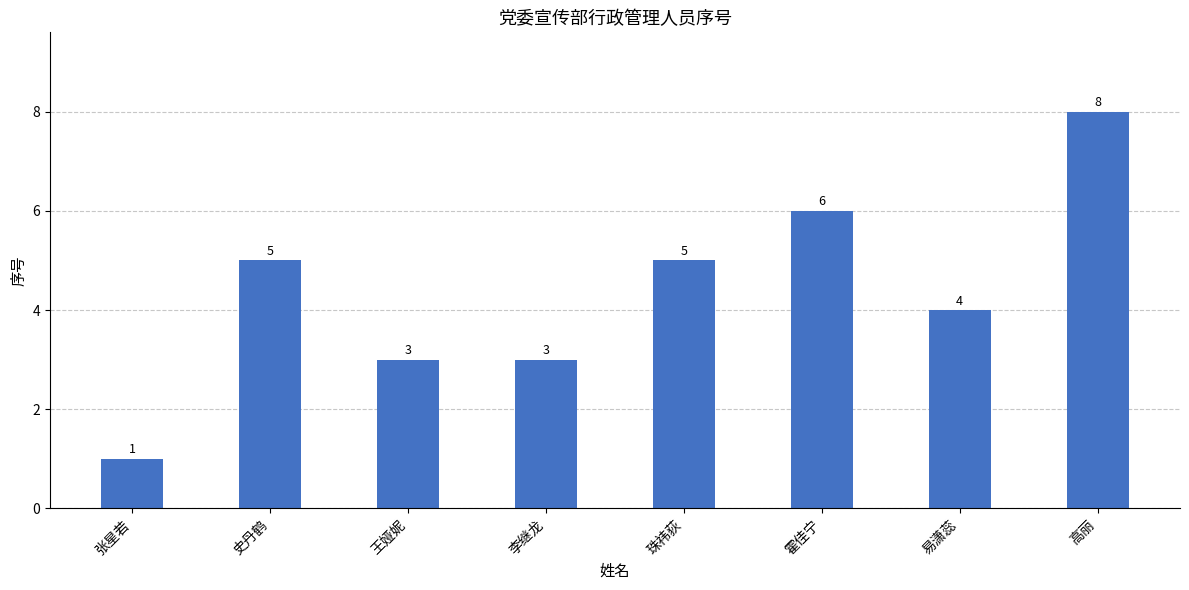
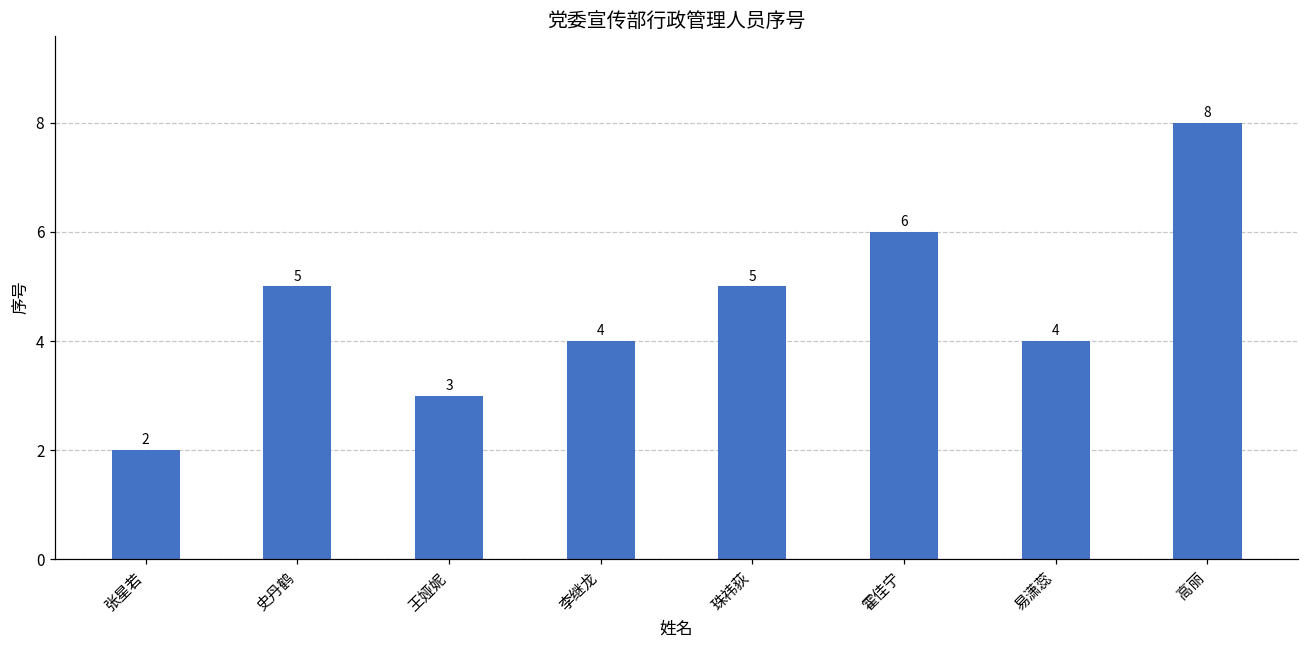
张星若: 1 -> 2
李继龙: 3 -> 4
